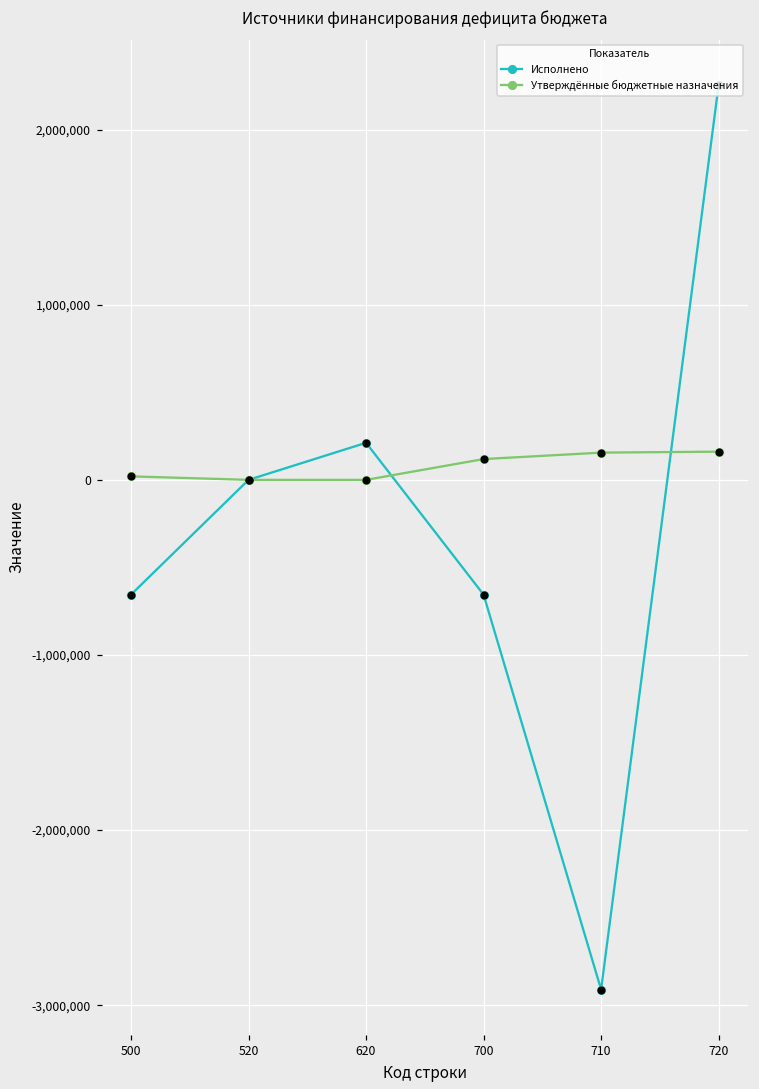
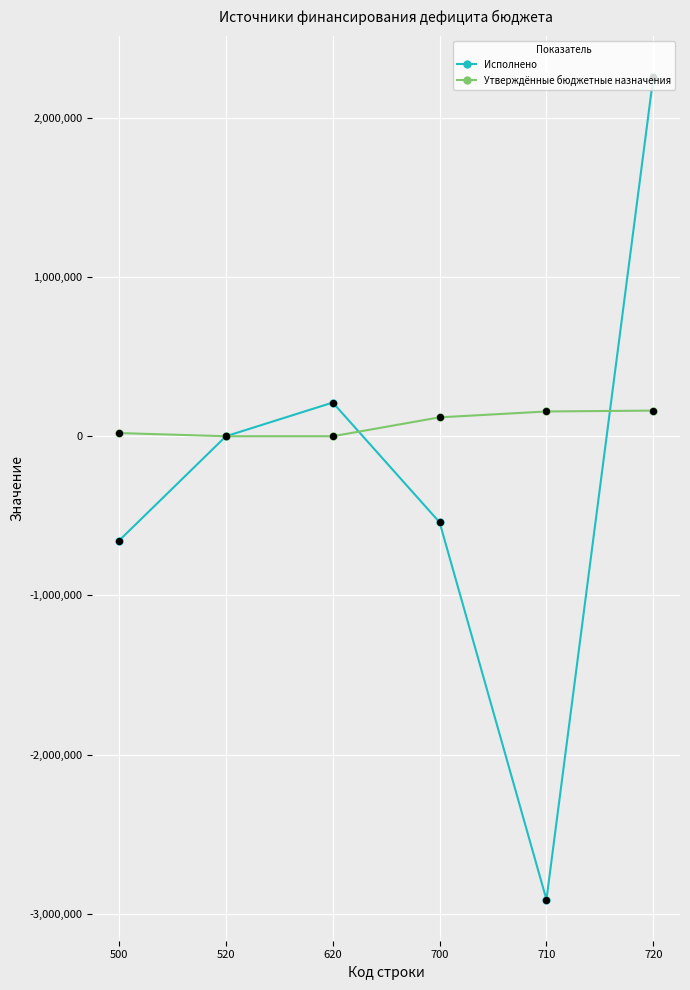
Исполнено, 700: -660,000 -> -540,000
